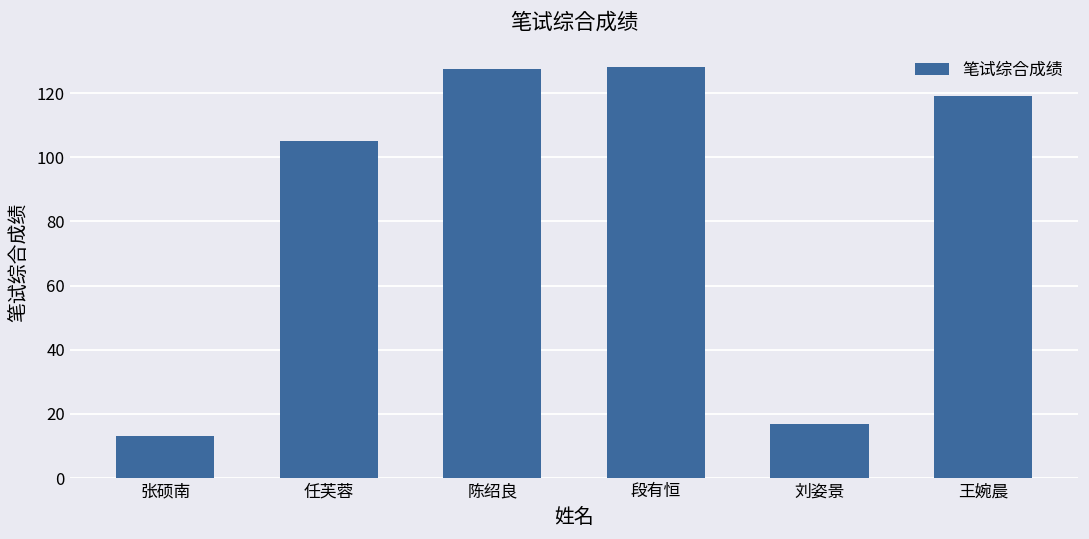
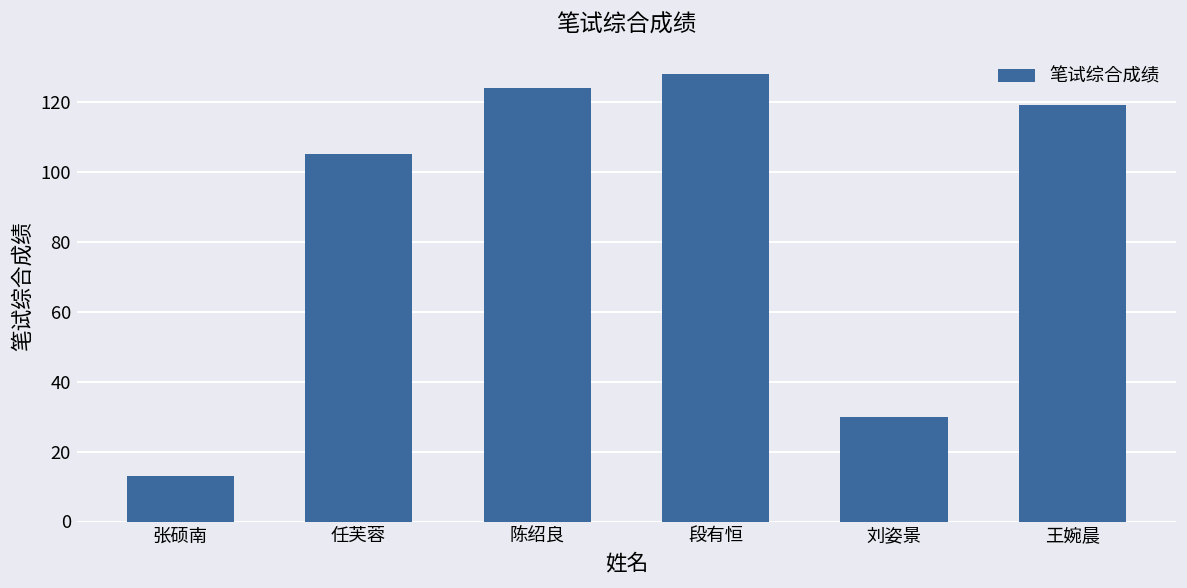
陈绍良: 128 -> 124
刘姿景: 17 -> 30
